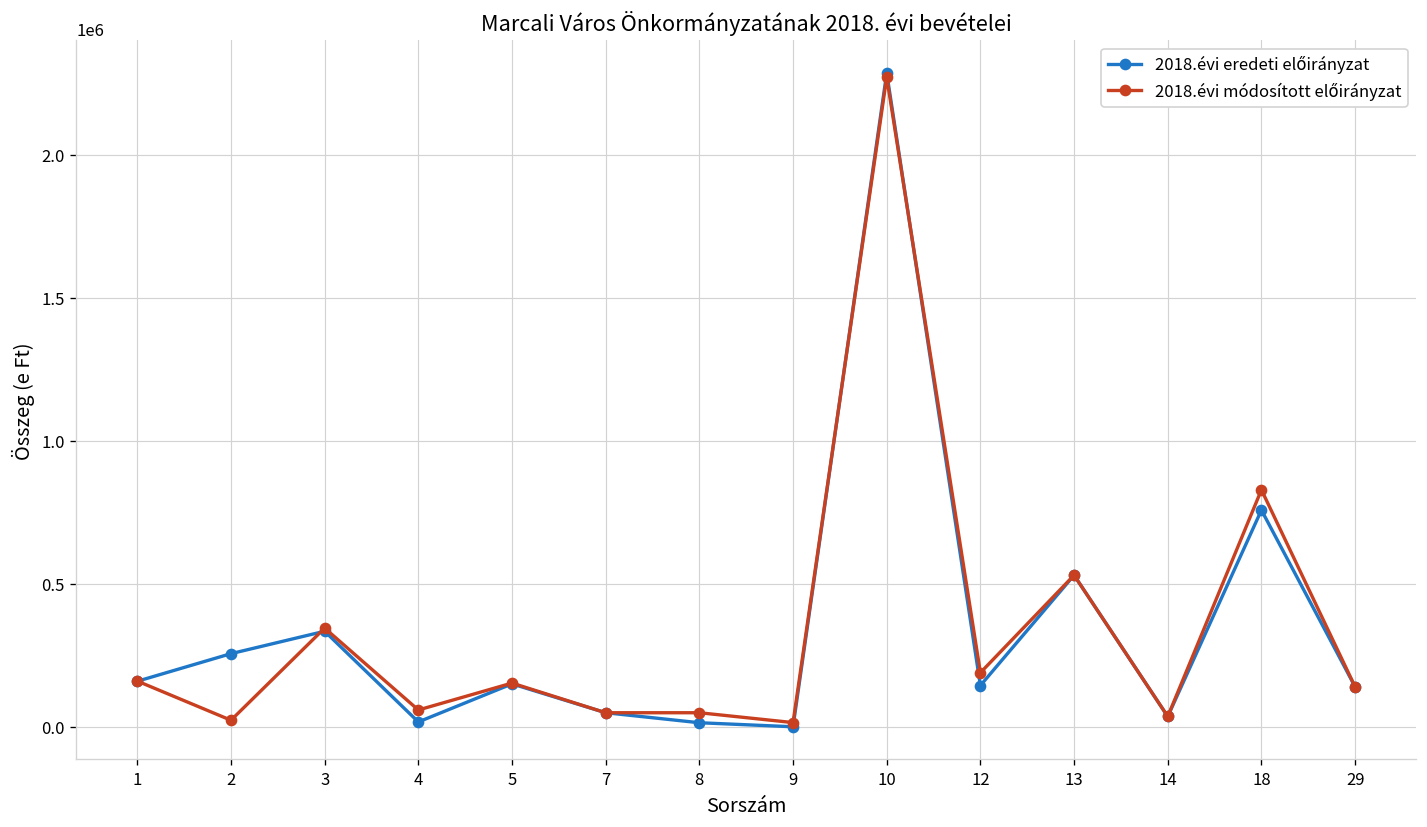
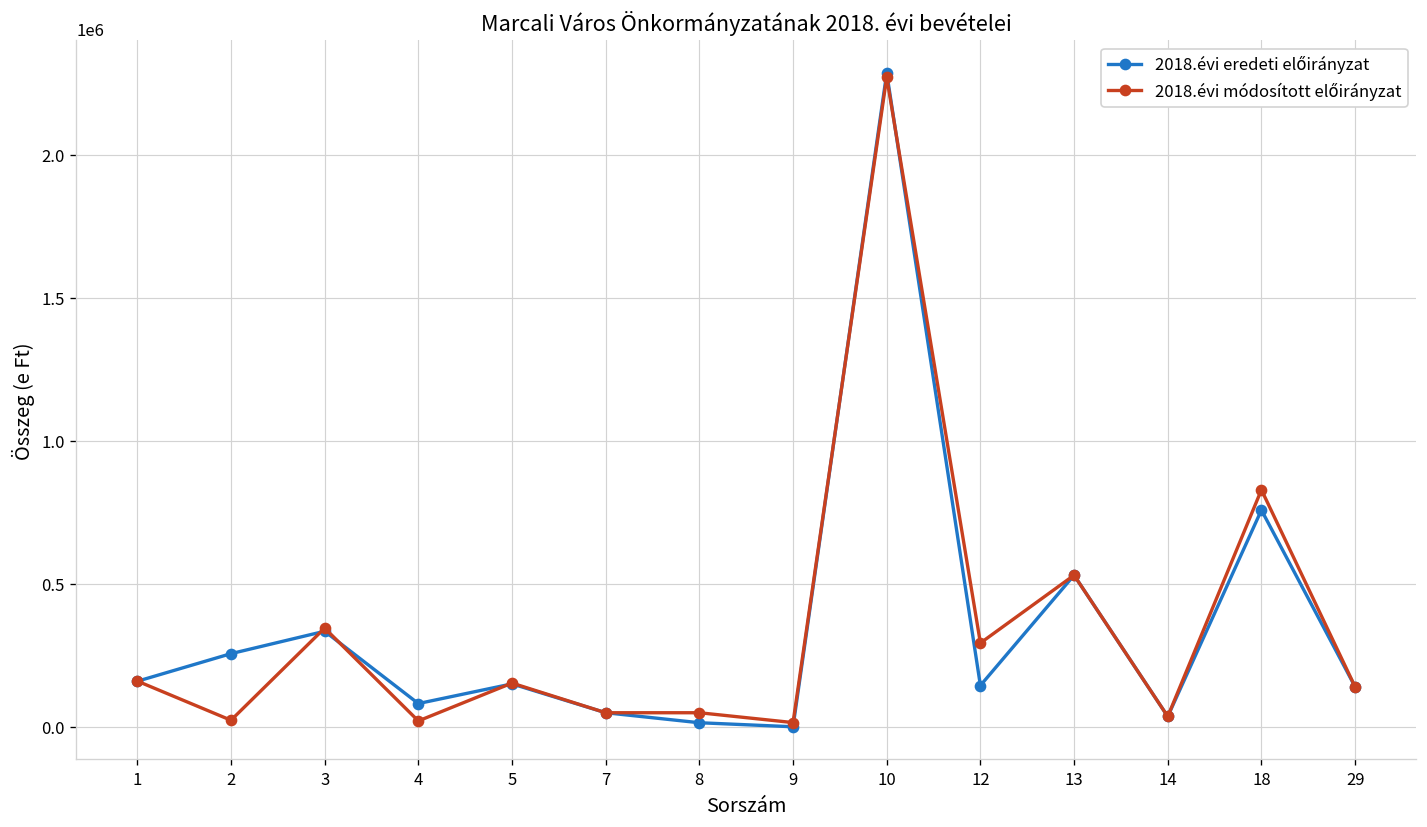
2018.évi eredeti előirányzat, 4: 20000 -> 80000
2018.évi módosított előirányzat, 4: 60000 -> 20000
2018.évi módosított előirányzat, 12: 190000 -> 290000
